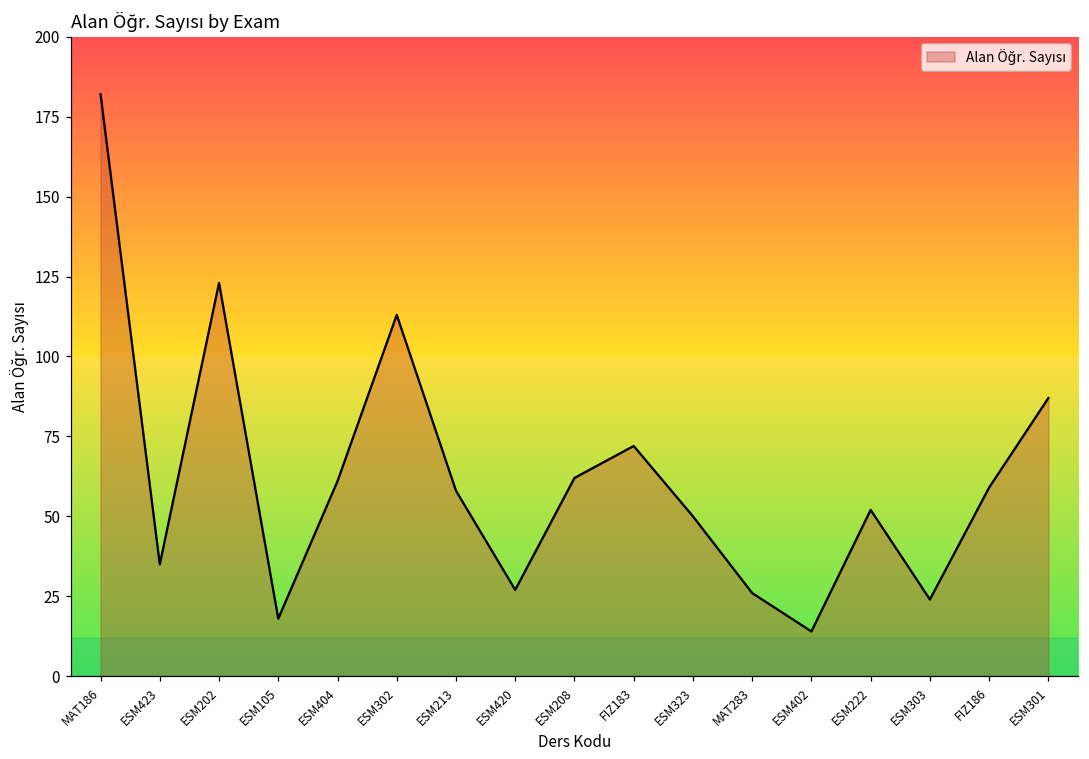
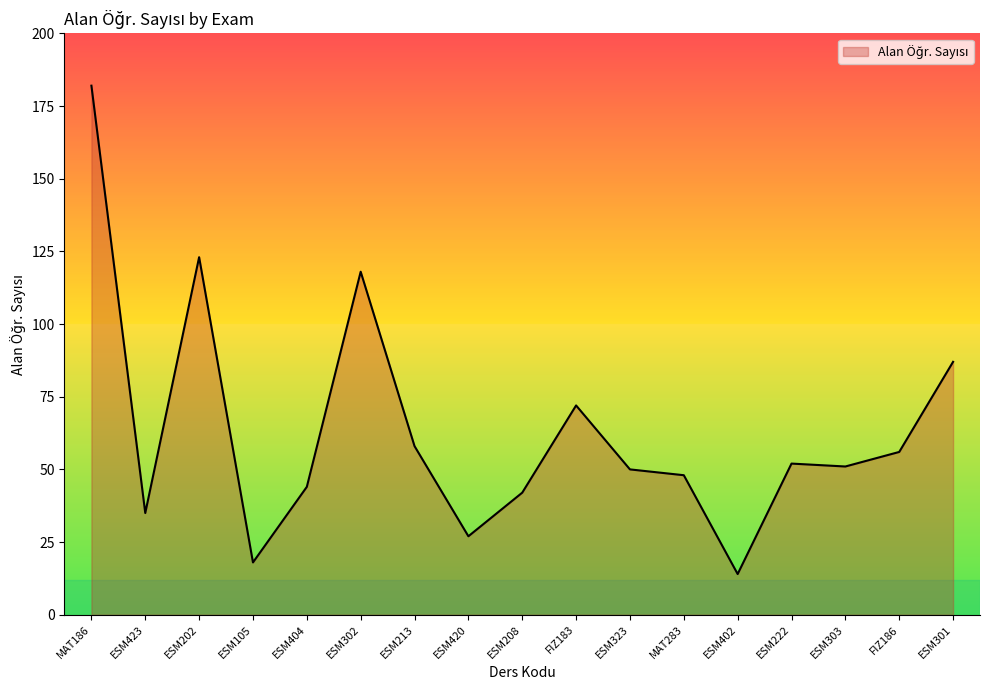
ESM404: 61 -> 44
ESM302: 113 -> 118
ESM208: 62 -> 42
MAT283: 26 -> 48
ESM303: 24 -> 51
FIZ186: 59 -> 56
